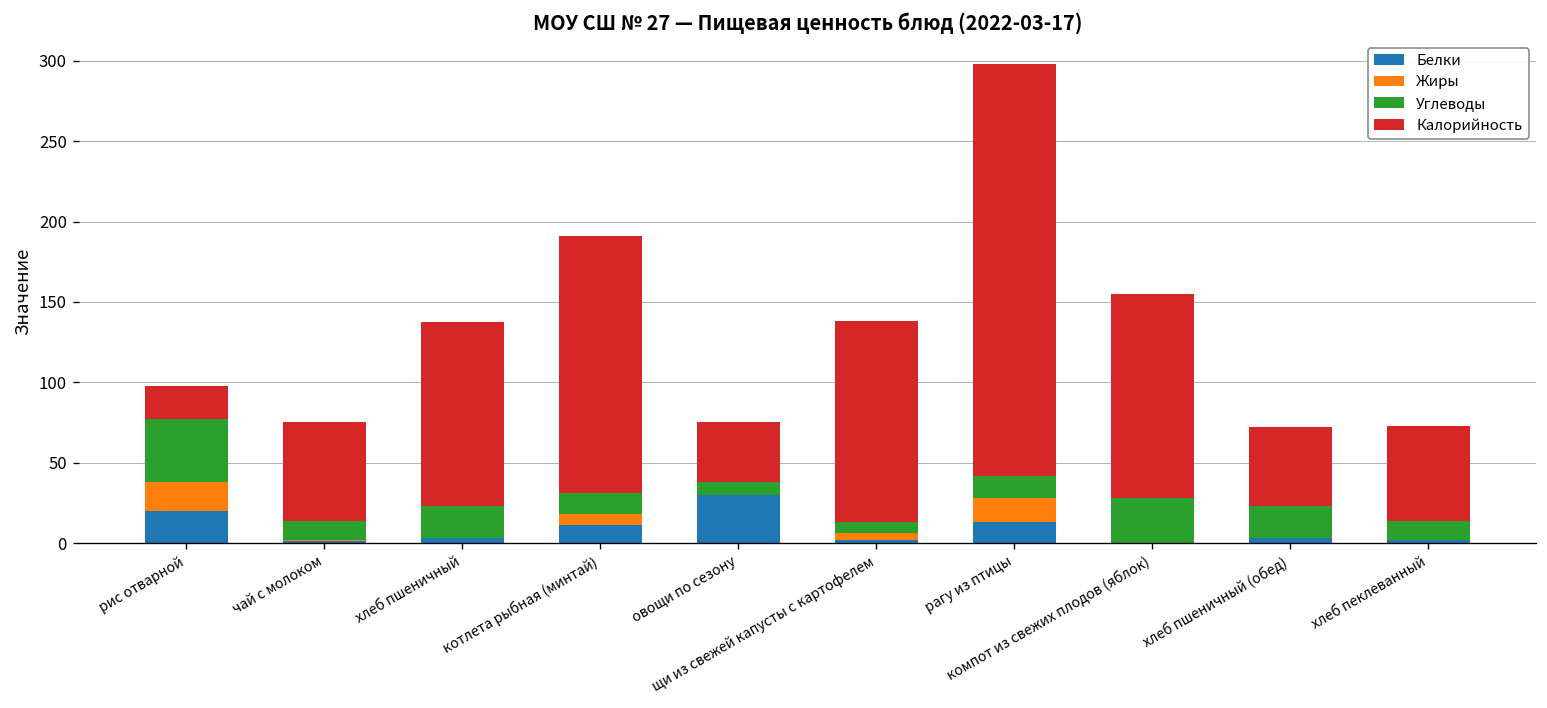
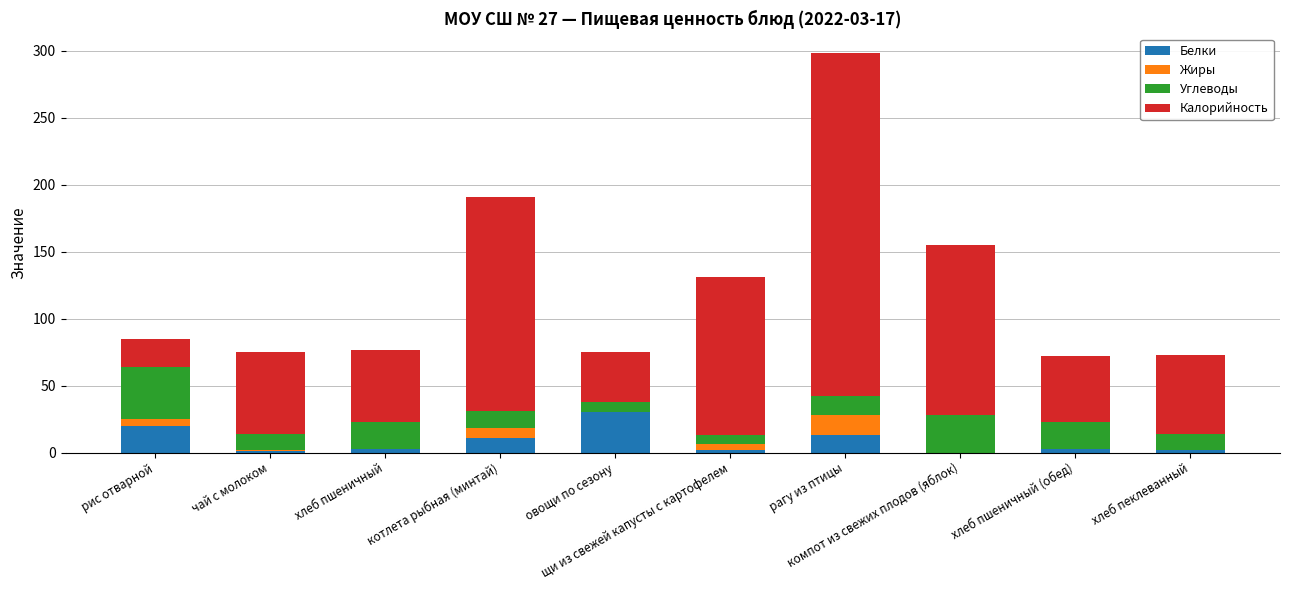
Жиры, рис отварной: 18 -> 5
Калорийность, хлеб пшеничный: 115 -> 54
Калорийность, щи из свежей капусты с картофелем: 125 -> 118
